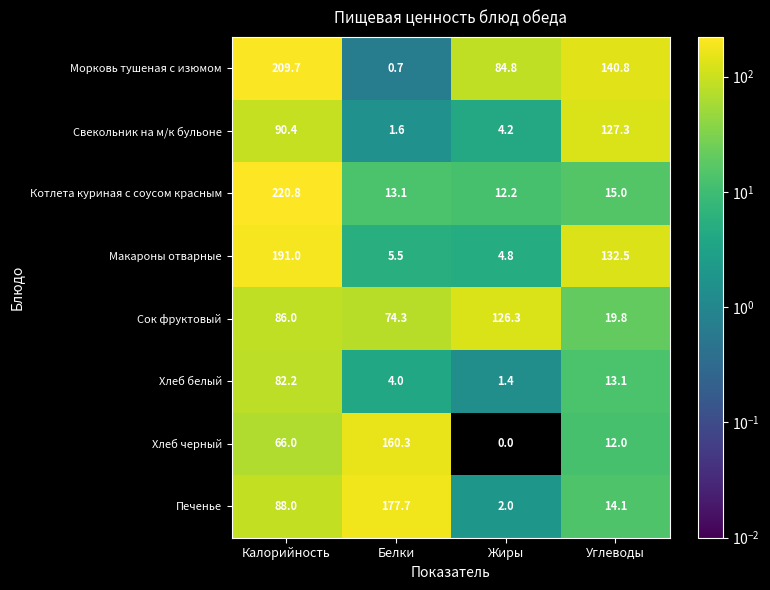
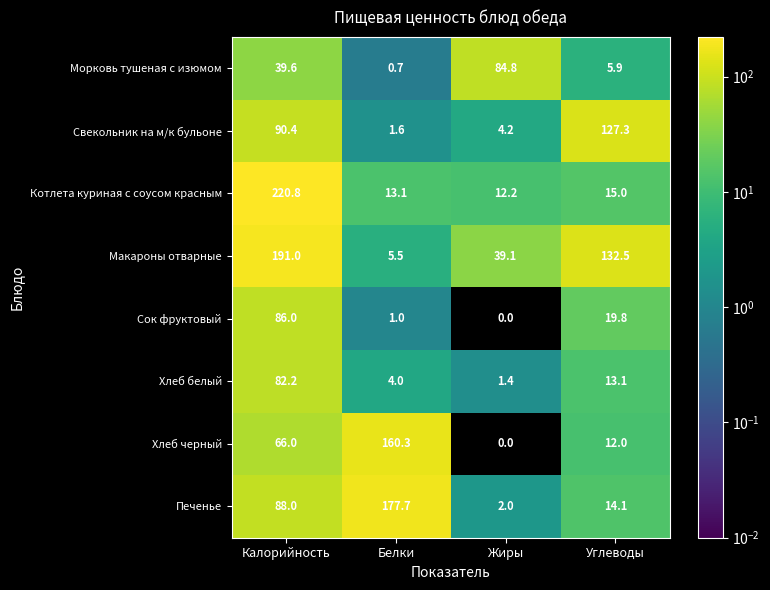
Морковь тушеная с изюмом, Калорийность: 209.7 -> 39.6
Морковь тушеная с изюмом, Углеводы: 140.8 -> 5.9
Макароны отварные, Жиры: 4.8 -> 39.1
Сок фруктовый, Белки: 74.3 -> 1.0
Сок фруктовый, Жиры: 126.3 -> 0.0
